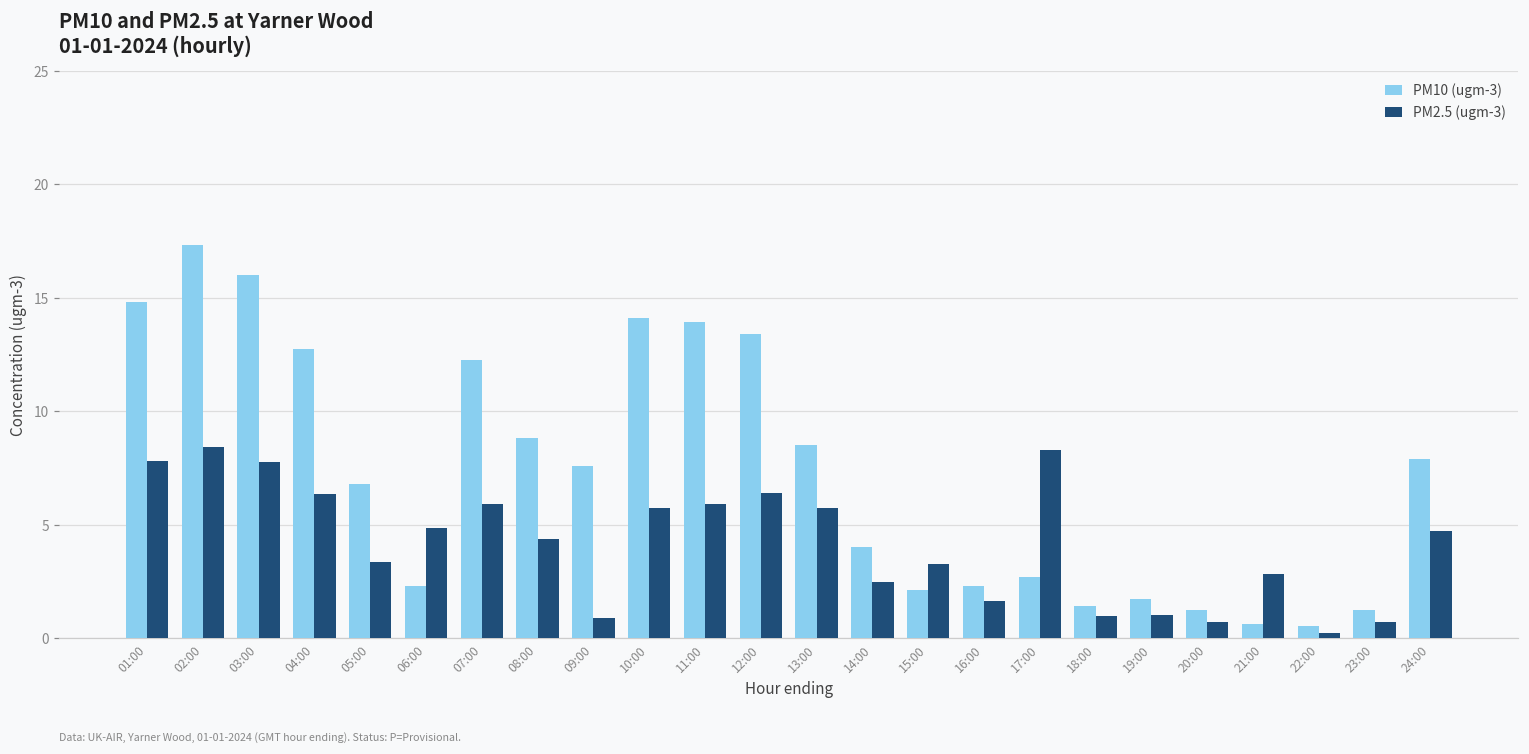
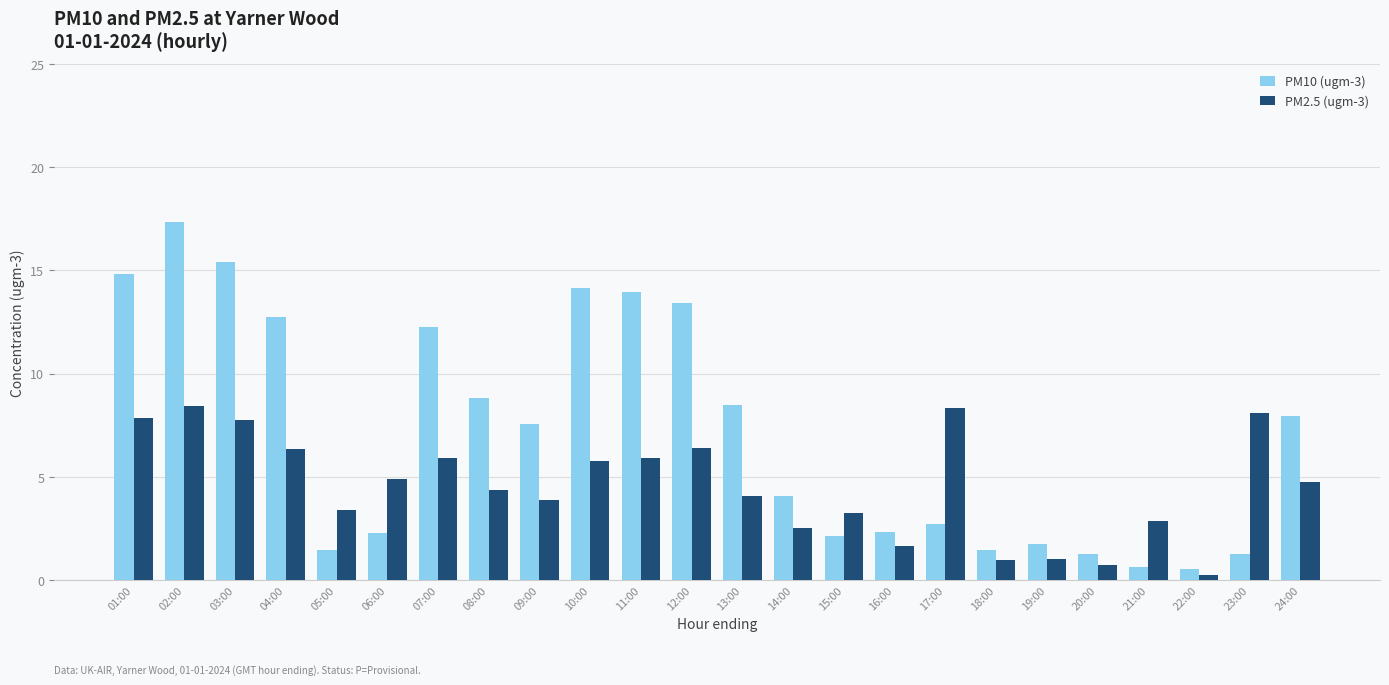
PM10 (ugm-3), 03:00: 16.0 -> 15.4
PM10 (ugm-3), 05:00: 6.8 -> 1.5
PM2.5 (ugm-3), 09:00: 0.9 -> 3.9
PM2.5 (ugm-3), 13:00: 5.7 -> 4.1
PM2.5 (ugm-3), 23:00: 0.7 -> 8.1
